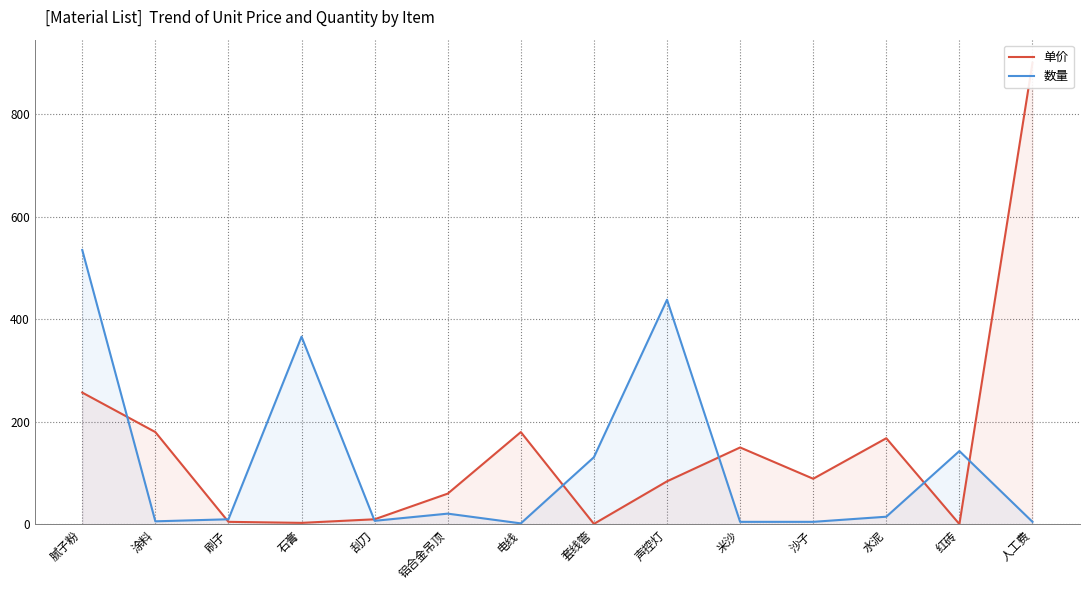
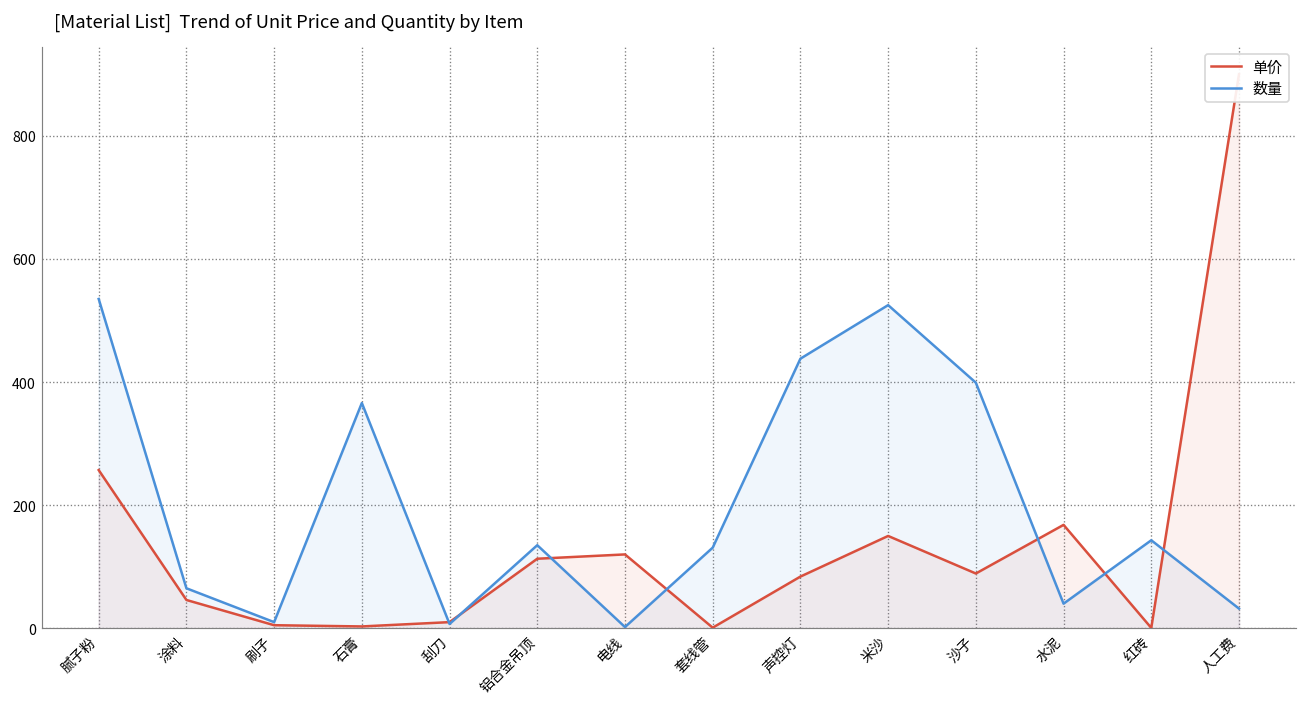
单价, 涂料: 180 -> 50
数量, 涂料: 10 -> 70
单价, 铝合金吊顶: 60 -> 110
数量, 铝合金吊顶: 20 -> 140
单价, 电线: 180 -> 120
数量, 米沙: 10 -> 530
数量, 沙子: 10 -> 400
数量, 水泥: 20 -> 40
数量, 人工费: 10 -> 30
